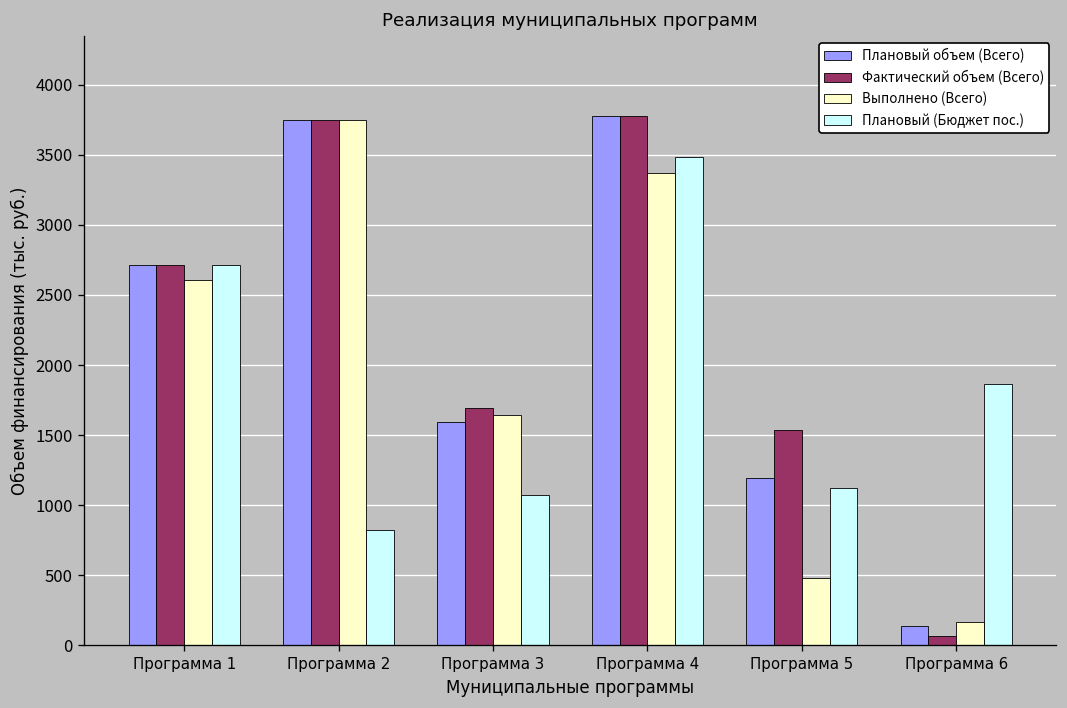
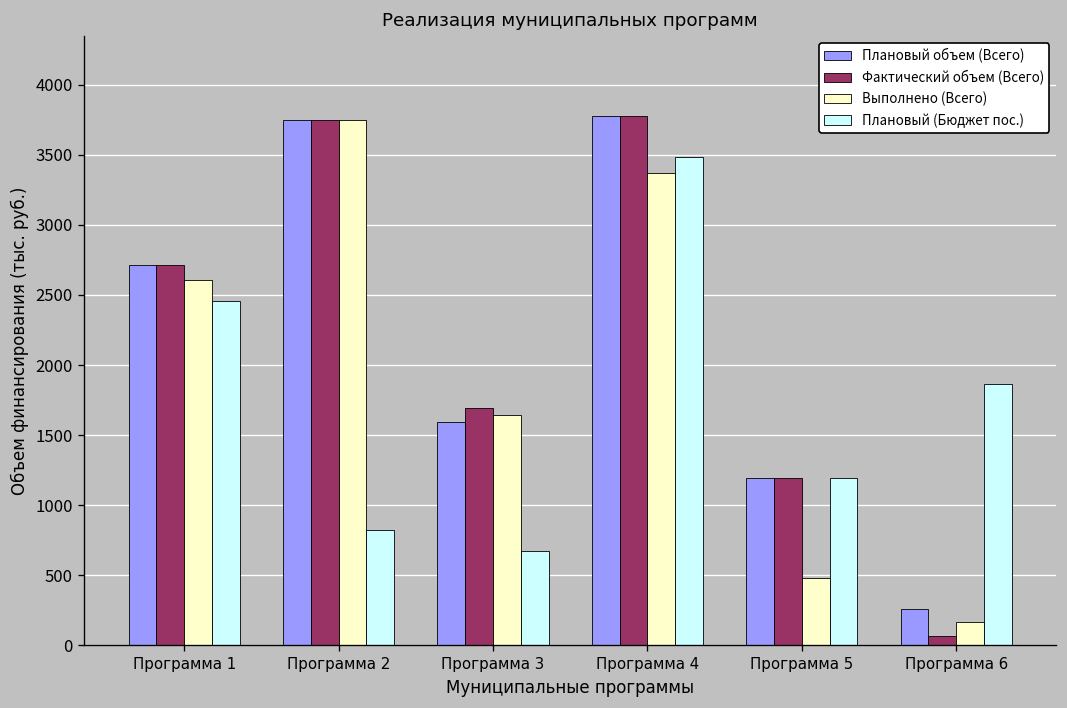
Плановый (Бюджет пос.), Программа 1: 2710 -> 2460
Плановый (Бюджет пос.), Программа 3: 1070 -> 670
Фактический объем (Всего), Программа 5: 1540 -> 1190
Плановый (Бюджет пос.), Программа 5: 1120 -> 1190
Плановый объем (Всего), Программа 6: 140 -> 260
